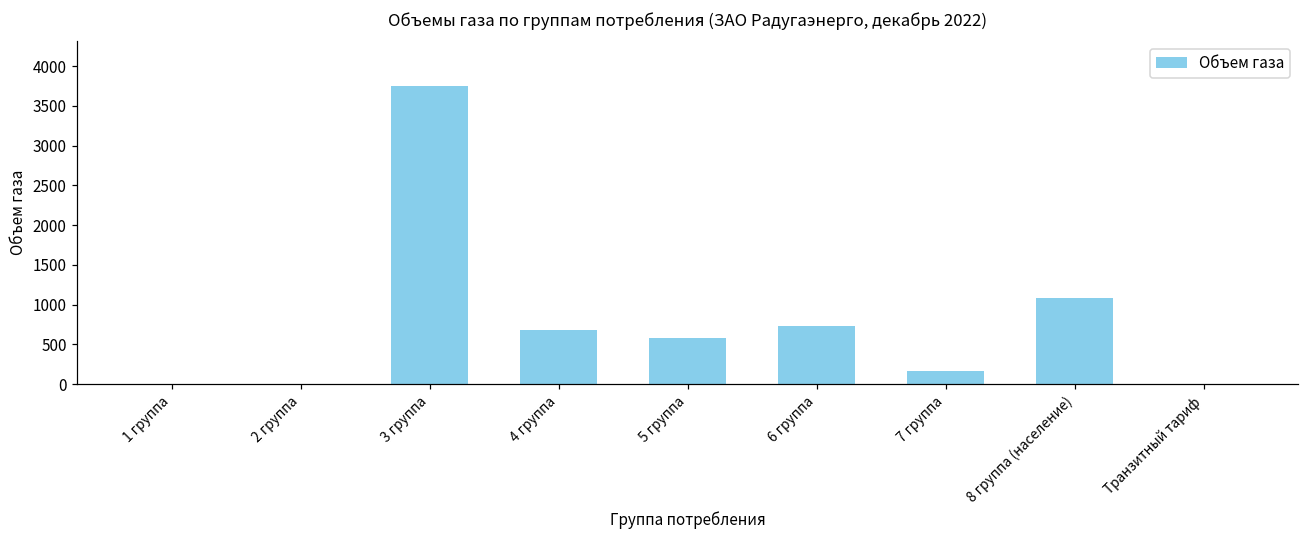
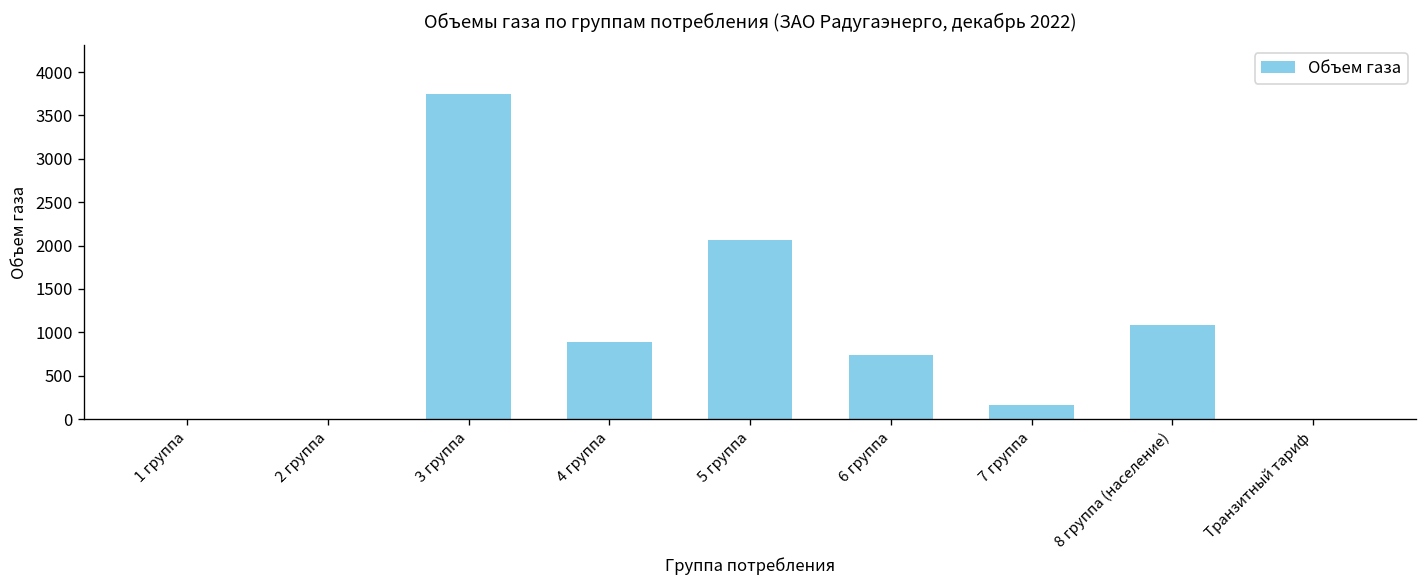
4 группа: 700 -> 900
5 группа: 600 -> 2100
